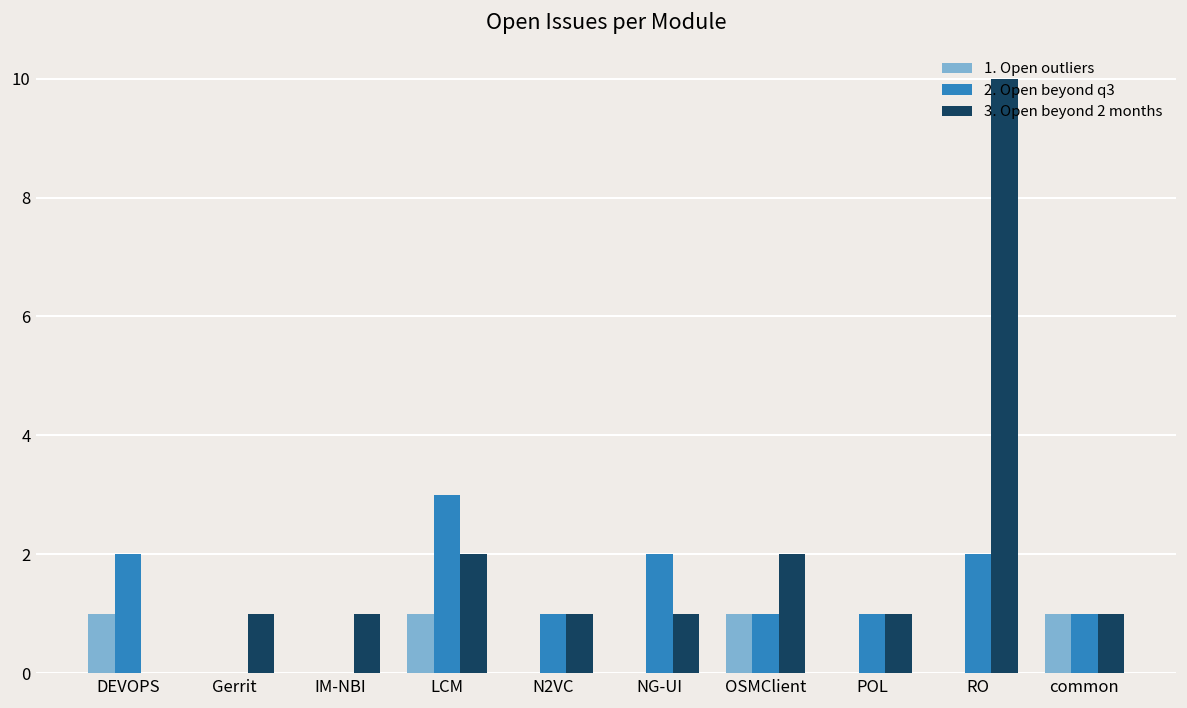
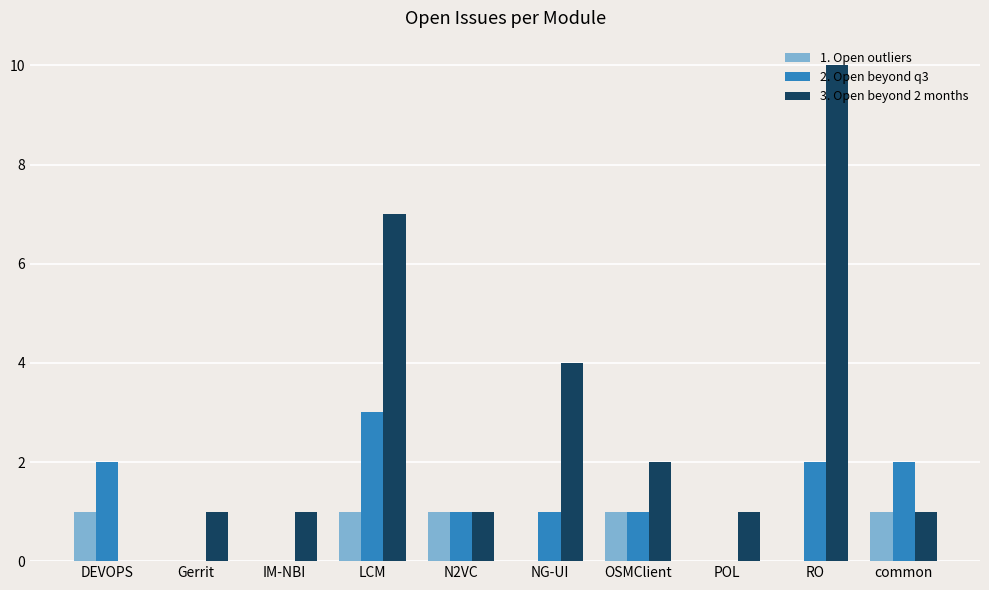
3. Open beyond 2 months, LCM: 2 -> 7
1. Open outliers, N2VC: 0 -> 1
2. Open beyond q3, NG-UI: 2 -> 1
3. Open beyond 2 months, NG-UI: 1 -> 4
2. Open beyond q3, POL: 1 -> 0
2. Open beyond q3, common: 1 -> 2
